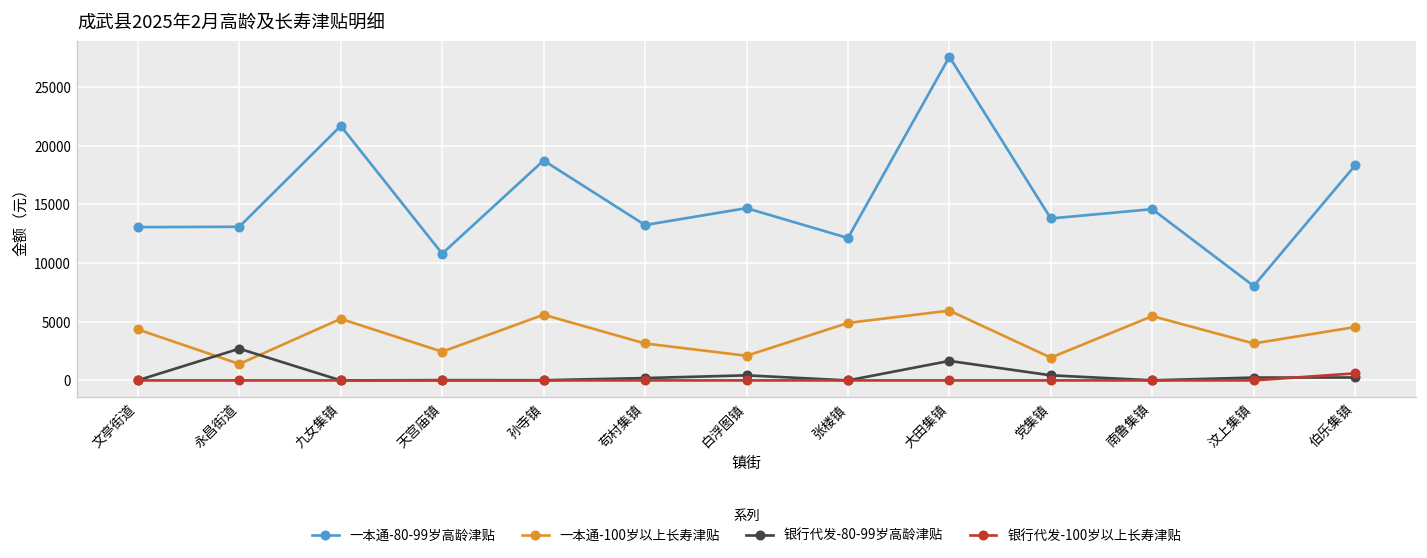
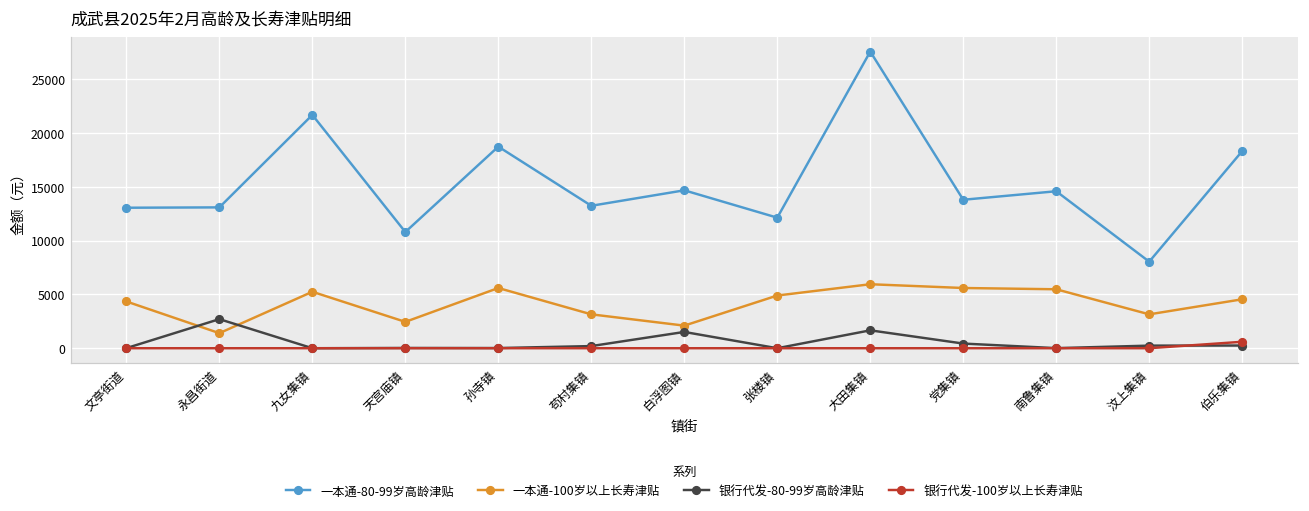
银行代发-80-99岁高龄津贴, 白浮图镇: 0 -> 2000
一本通-100岁以上长寿津贴, 党集镇: 2000 -> 6000
